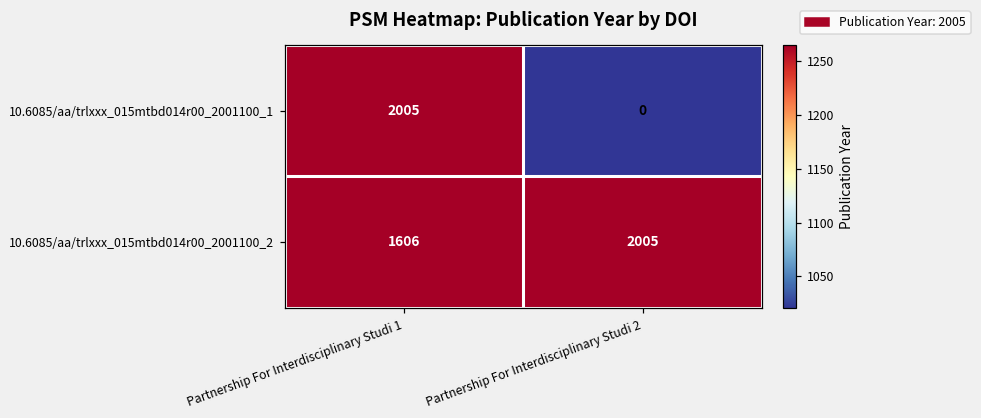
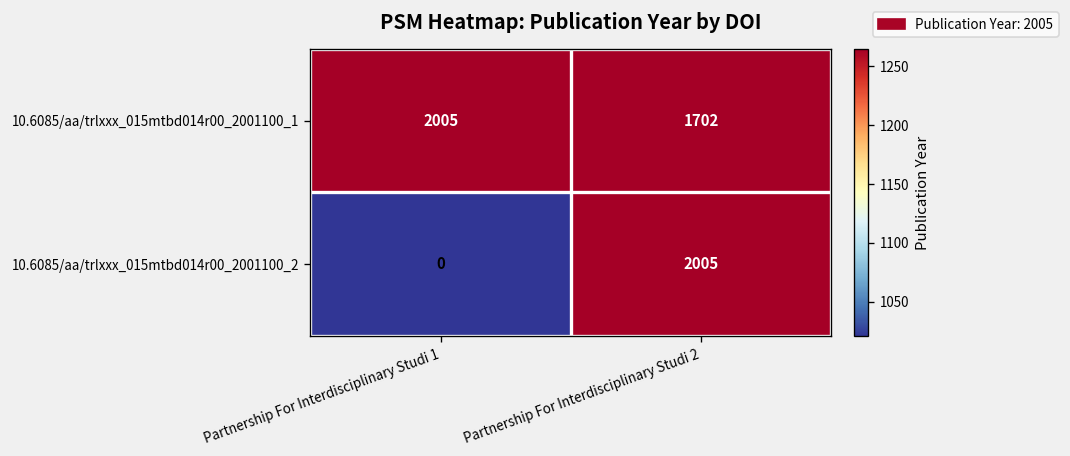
10.6085/aa/trlxxx_015mtbd014r00_2001100_1, Partnership For Interdisciplinary Studi 2: 0 -> 1702
10.6085/aa/trlxxx_015mtbd014r00_2001100_2, Partnership For Interdisciplinary Studi 1: 1606 -> 0
